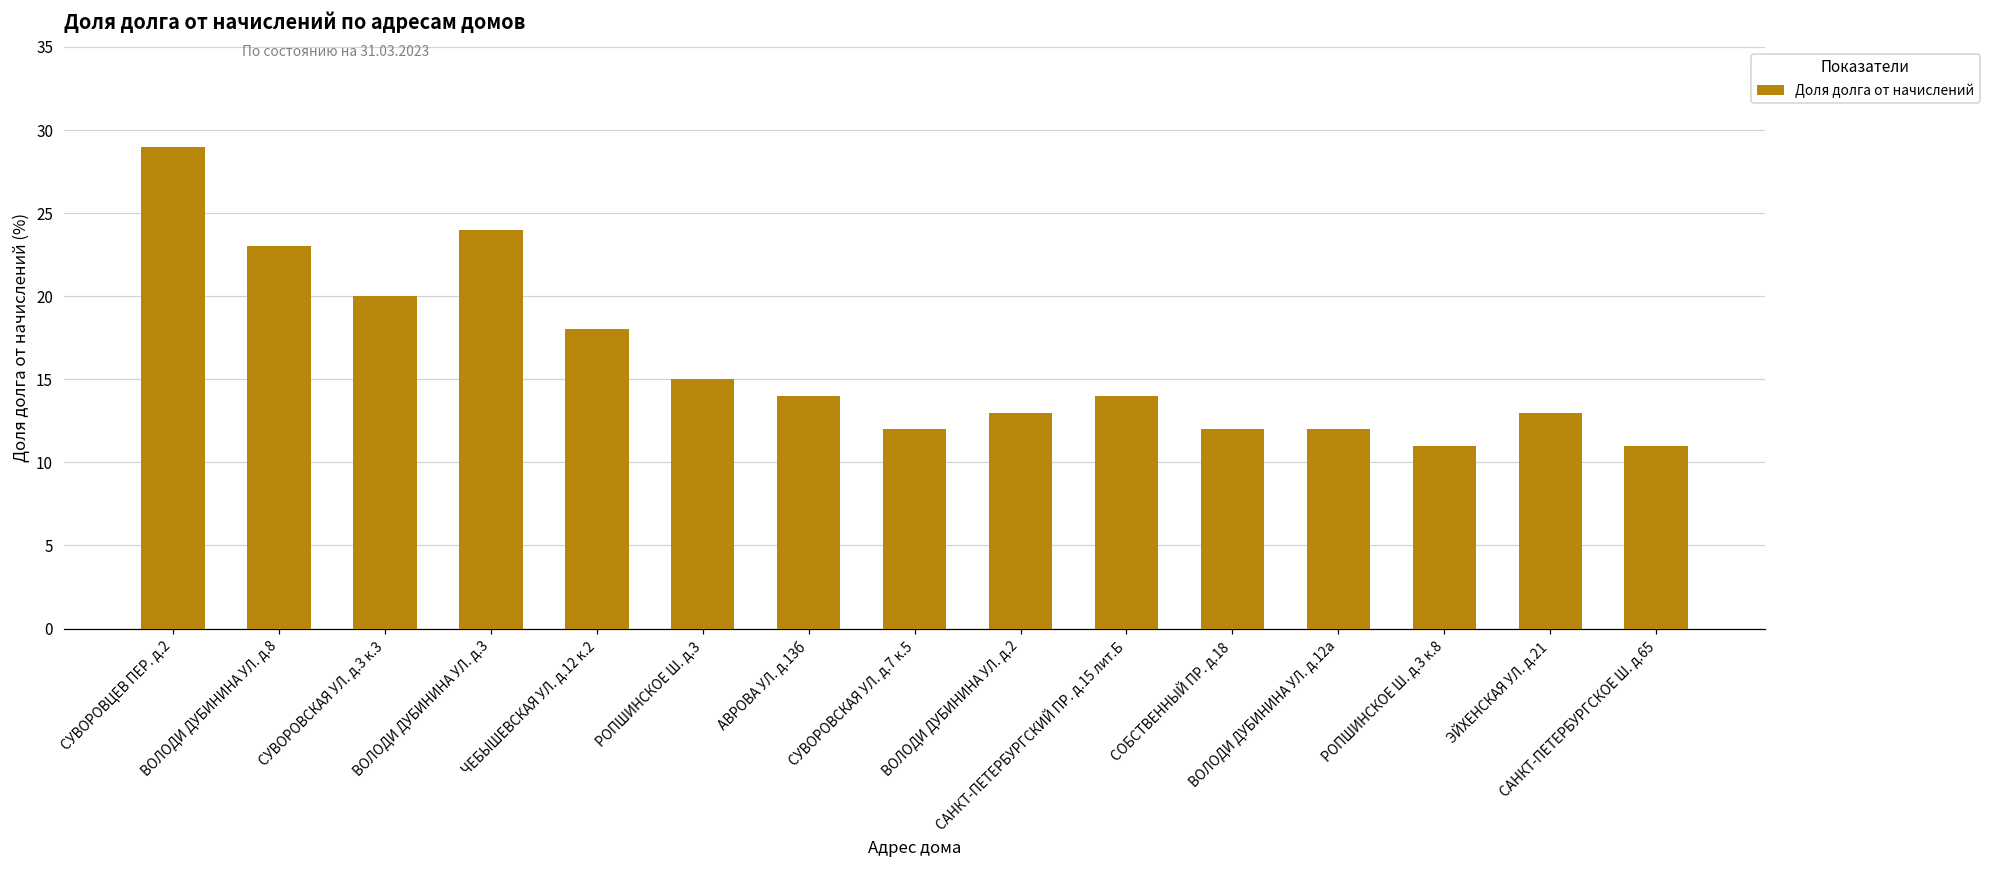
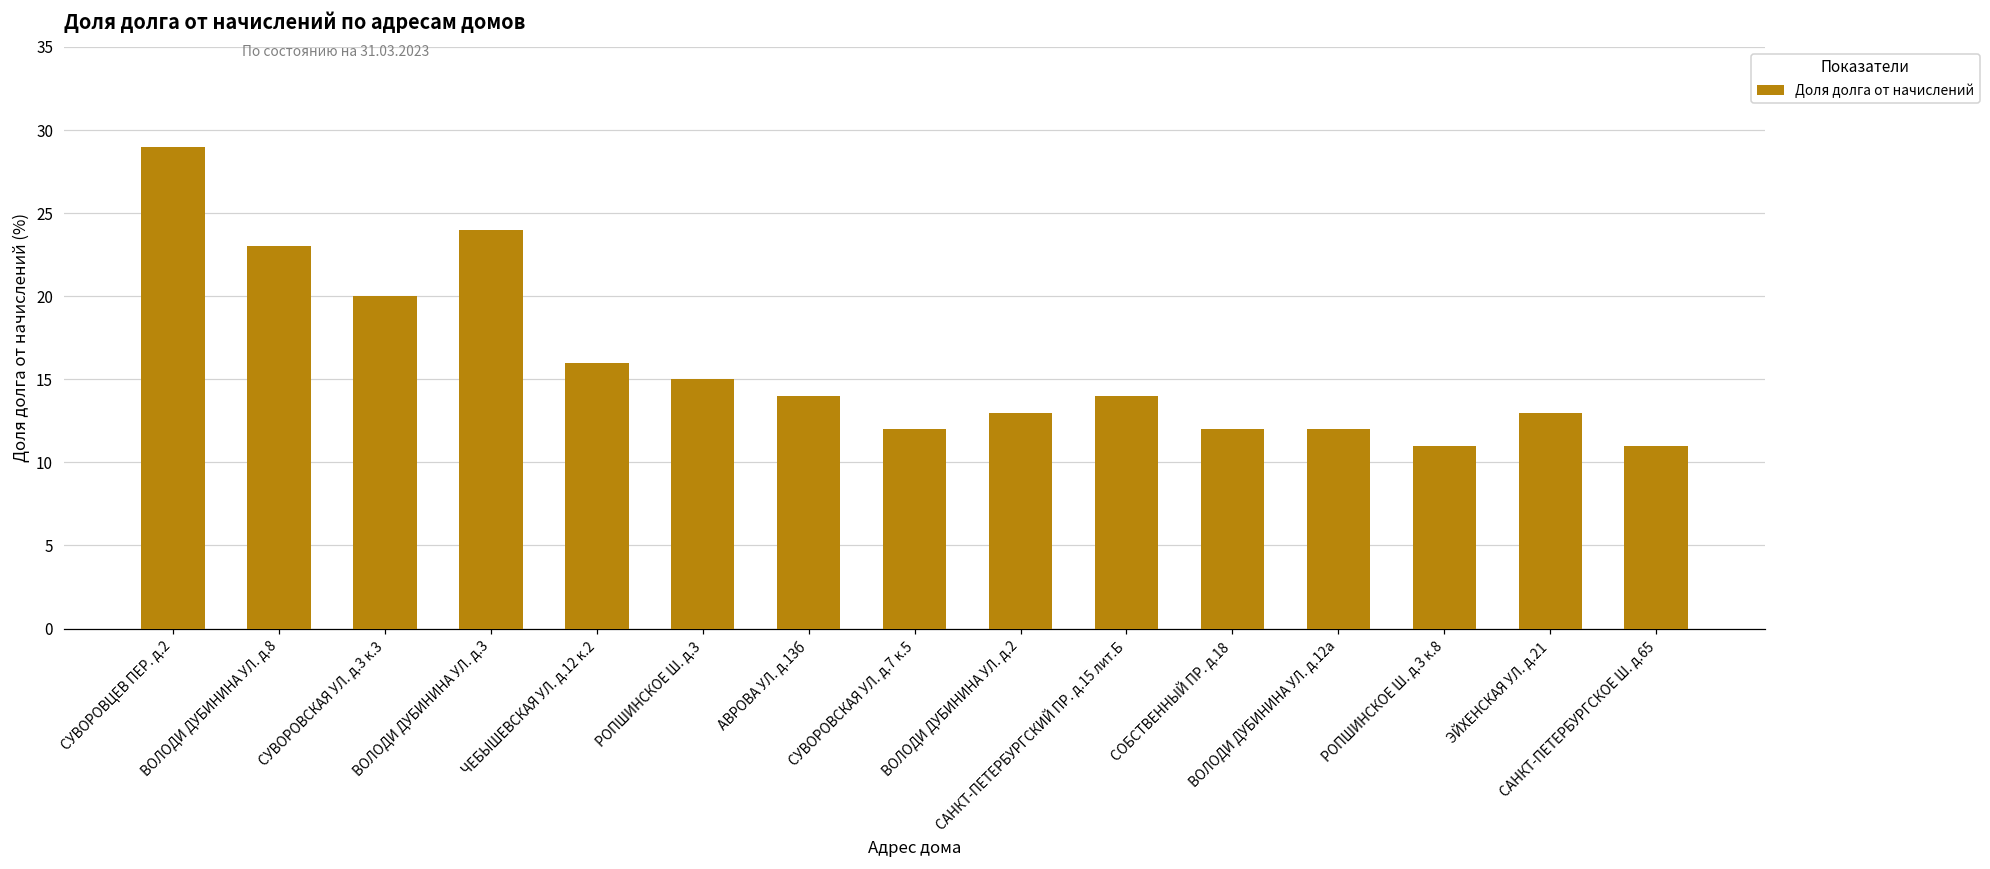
ЧЕБЫШЕВСКАЯ УЛ. д.12 к.2: 18 -> 16
